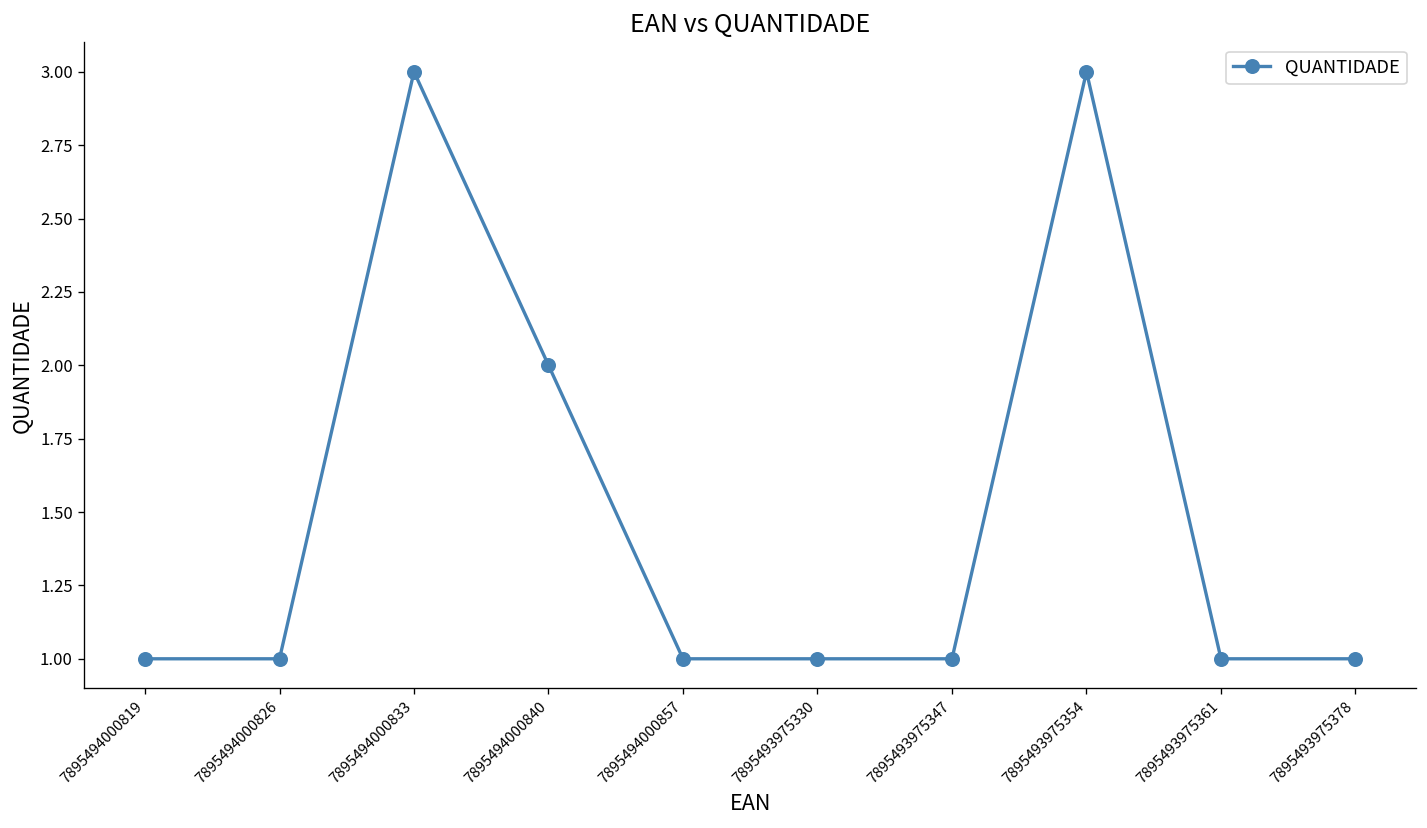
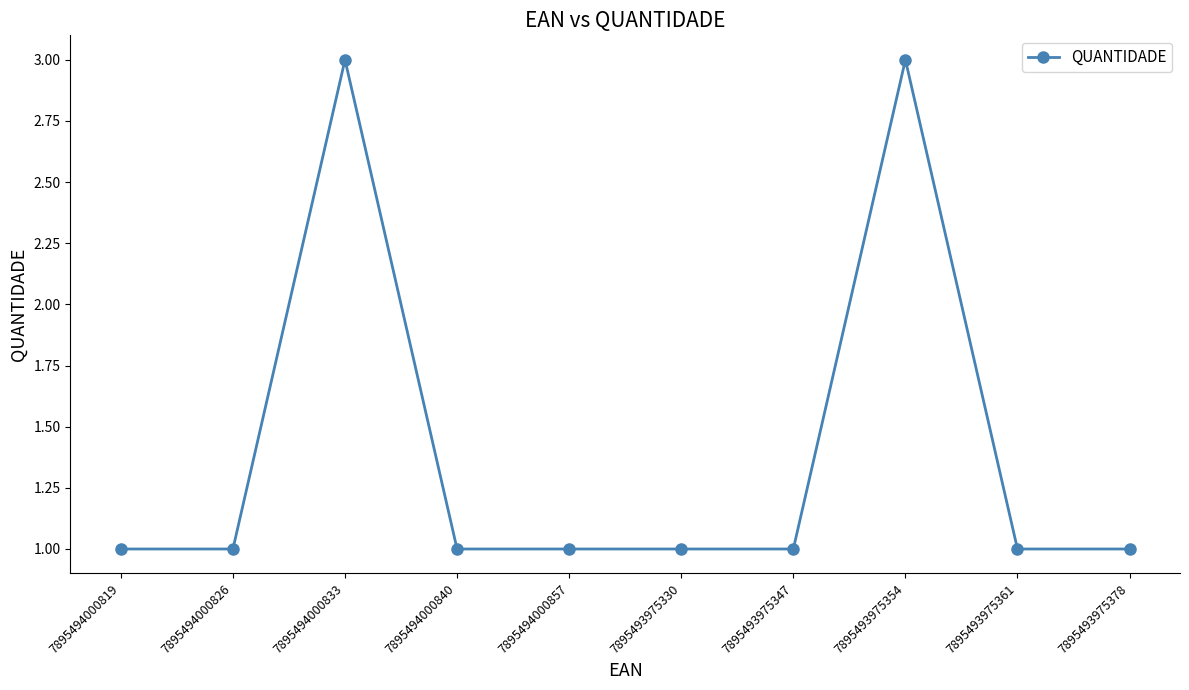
7895494000840: 2 -> 1
